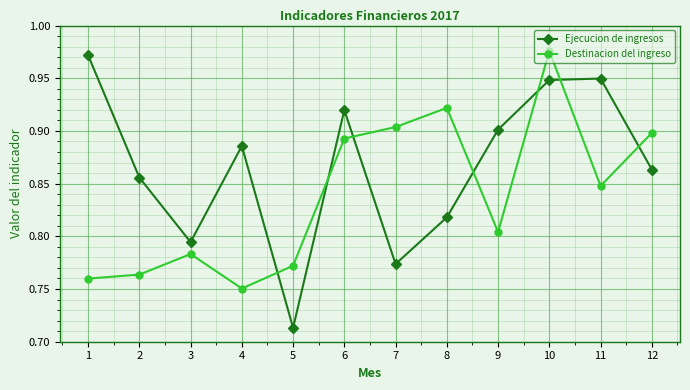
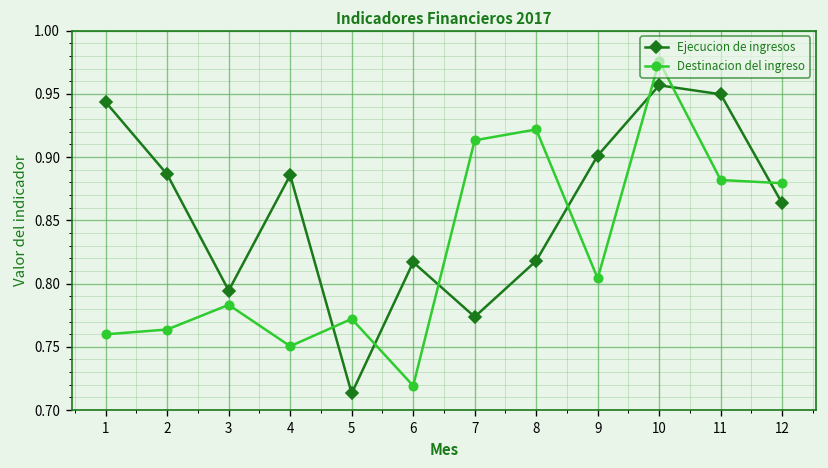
Ejecucion de ingresos, 1: 0.972 -> 0.944
Ejecucion de ingresos, 2: 0.856 -> 0.886
Ejecucion de ingresos, 6: 0.920 -> 0.817
Destinacion del ingreso, 6: 0.893 -> 0.719
Destinacion del ingreso, 7: 0.904 -> 0.913
Ejecucion de ingresos, 10: 0.948 -> 0.957
Destinacion del ingreso, 11: 0.848 -> 0.882
Destinacion del ingreso, 12: 0.898 -> 0.879
